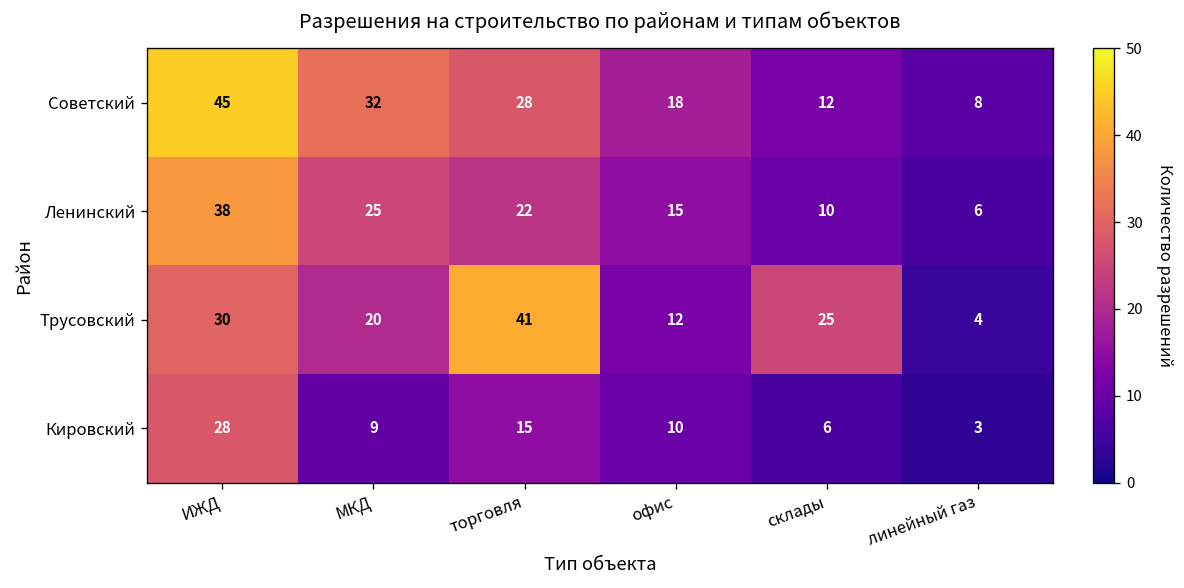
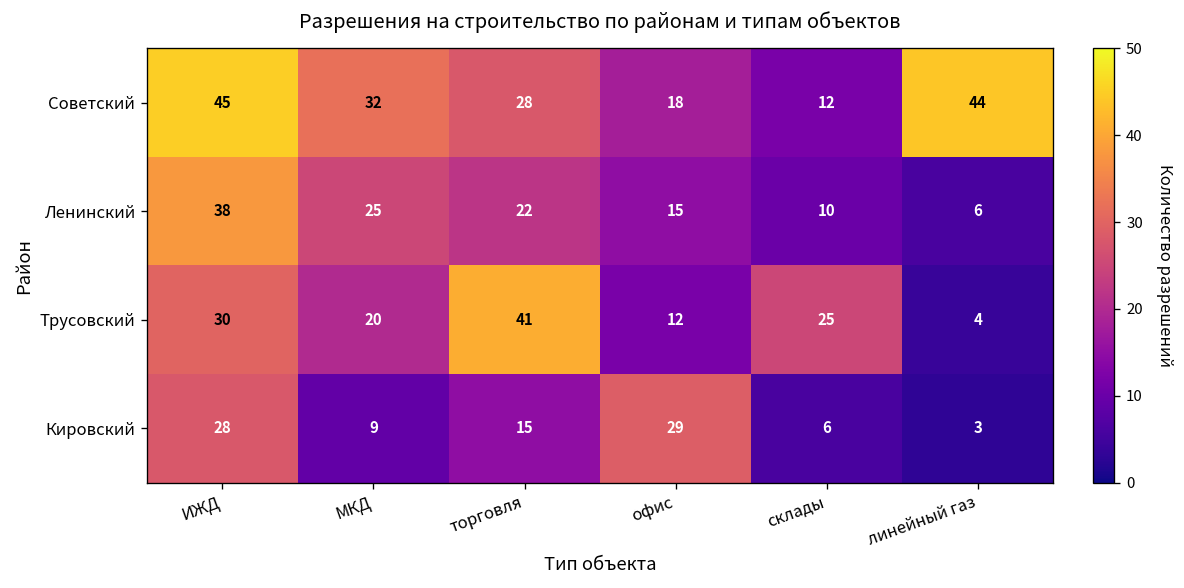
Советский, линейный газ: 8 -> 44
Кировский, офис: 10 -> 29
